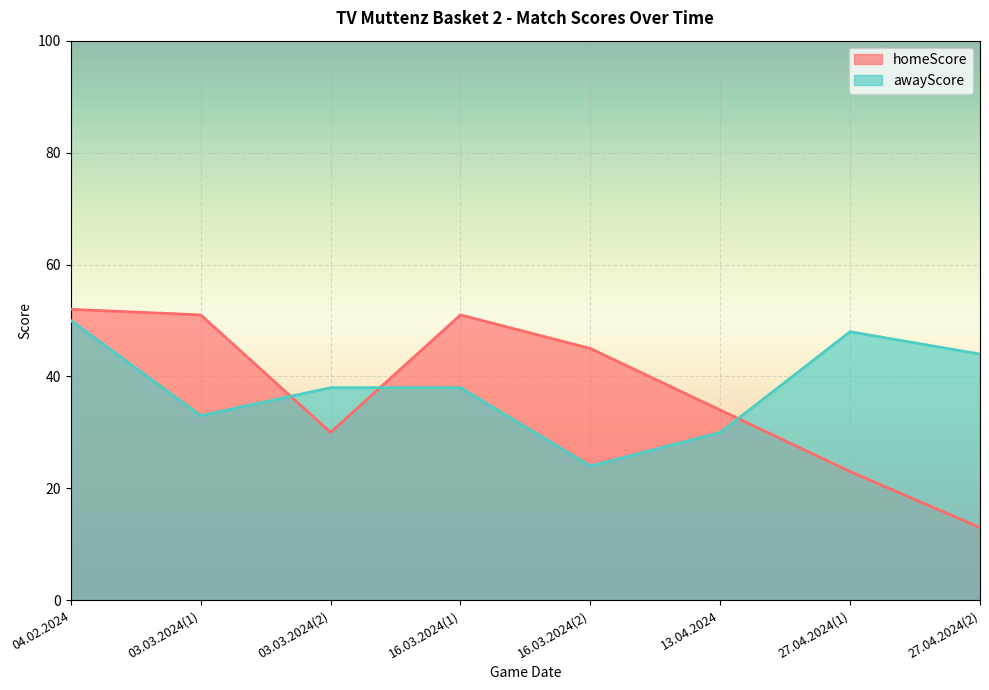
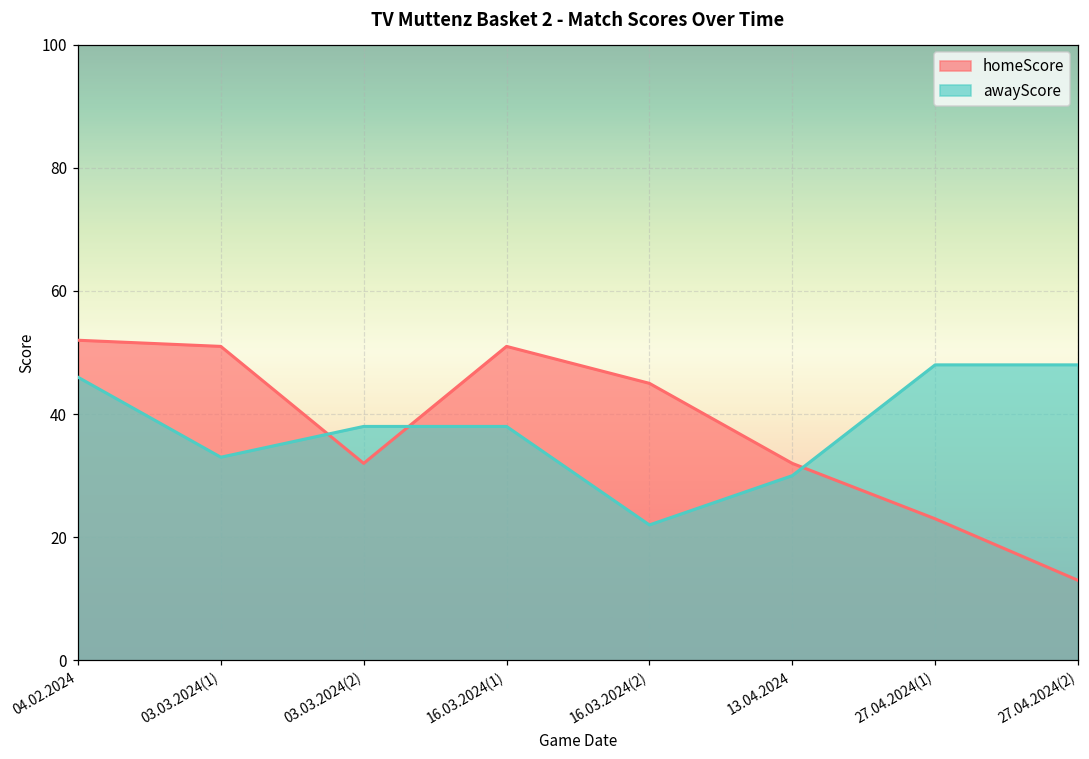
awayScore, 04.02.2024: 50 -> 46
homeScore, 03.03.2024(2): 30 -> 32
awayScore, 16.03.2024(2): 24 -> 22
homeScore, 13.04.2024: 34 -> 32
awayScore, 27.04.2024(2): 44 -> 48
